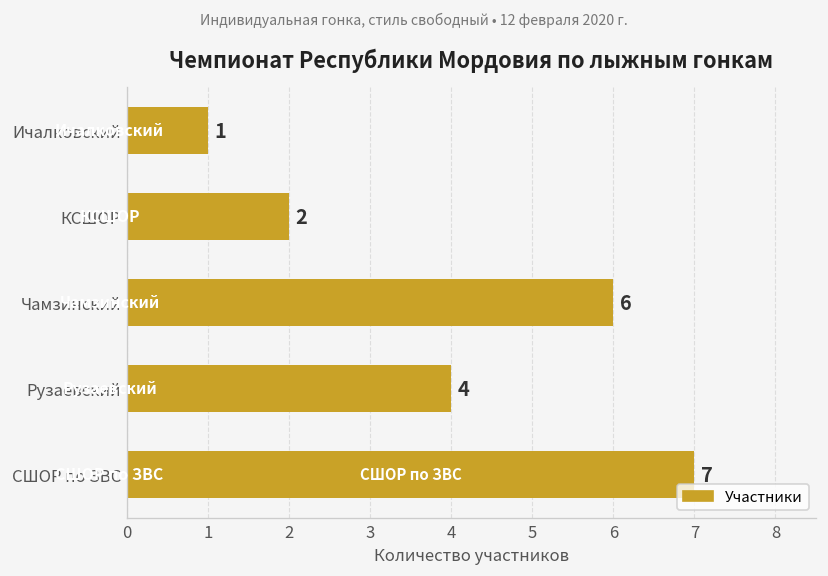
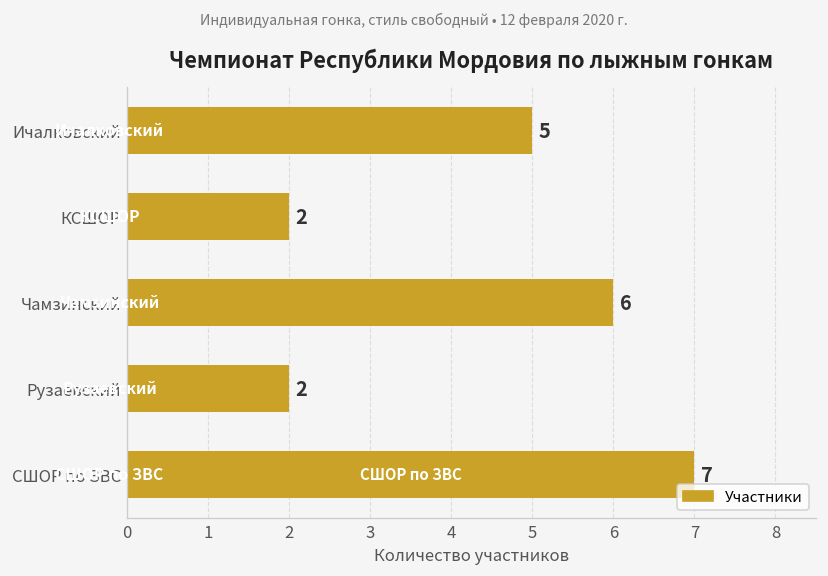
Ичалковский: 1 -> 5
Рузаевский: 4 -> 2
